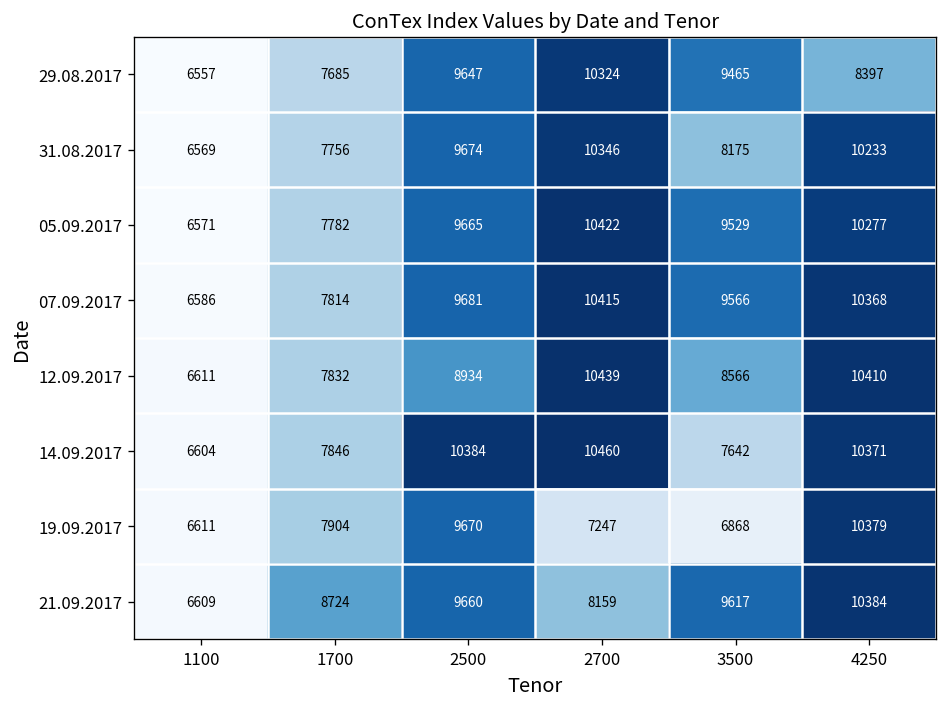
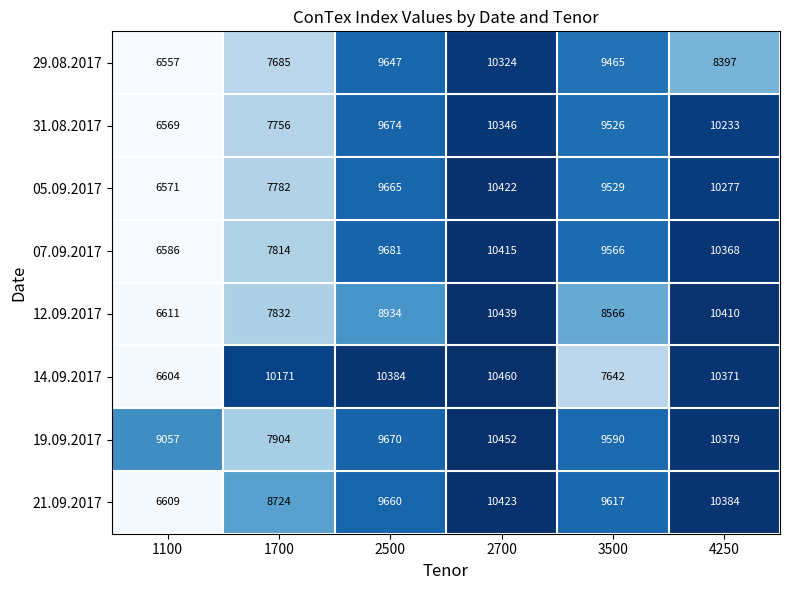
31.08.2017, 3500: 8175 -> 9526
14.09.2017, 1700: 7846 -> 10171
19.09.2017, 1100: 6611 -> 9057
19.09.2017, 2700: 7247 -> 10452
19.09.2017, 3500: 6868 -> 9590
21.09.2017, 2700: 8159 -> 10423
